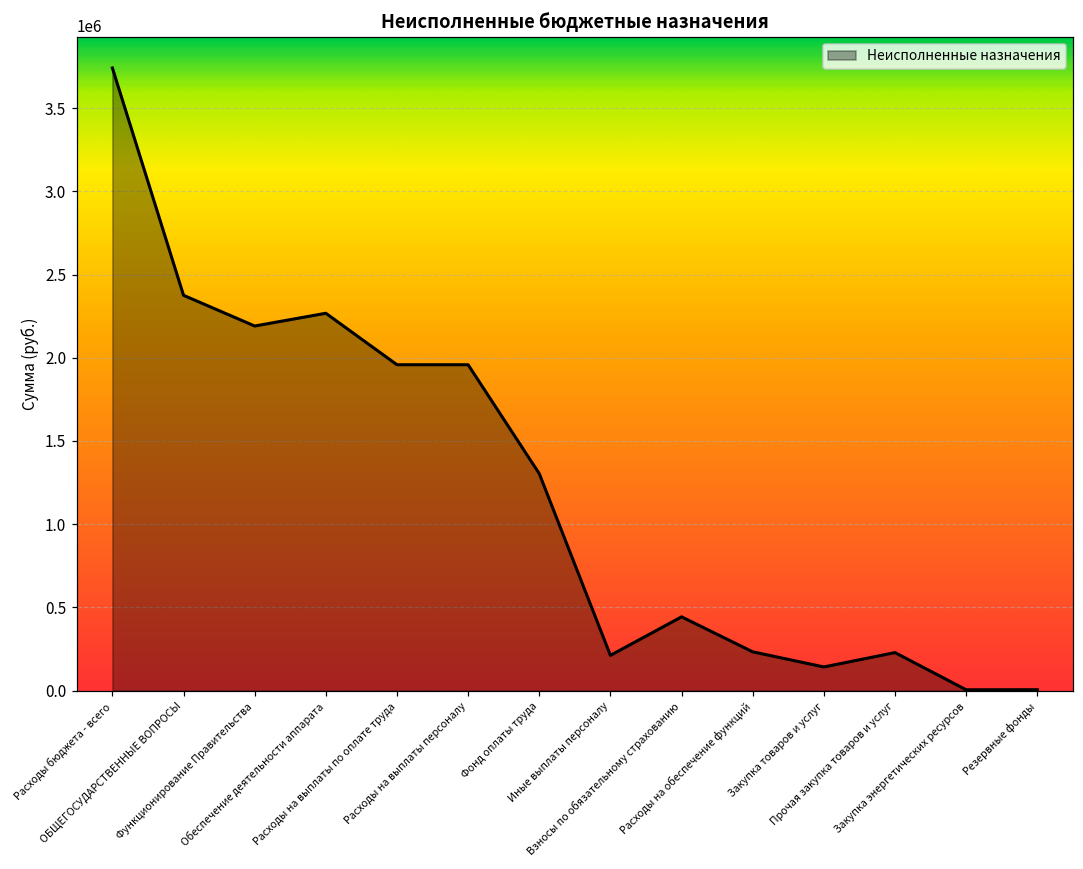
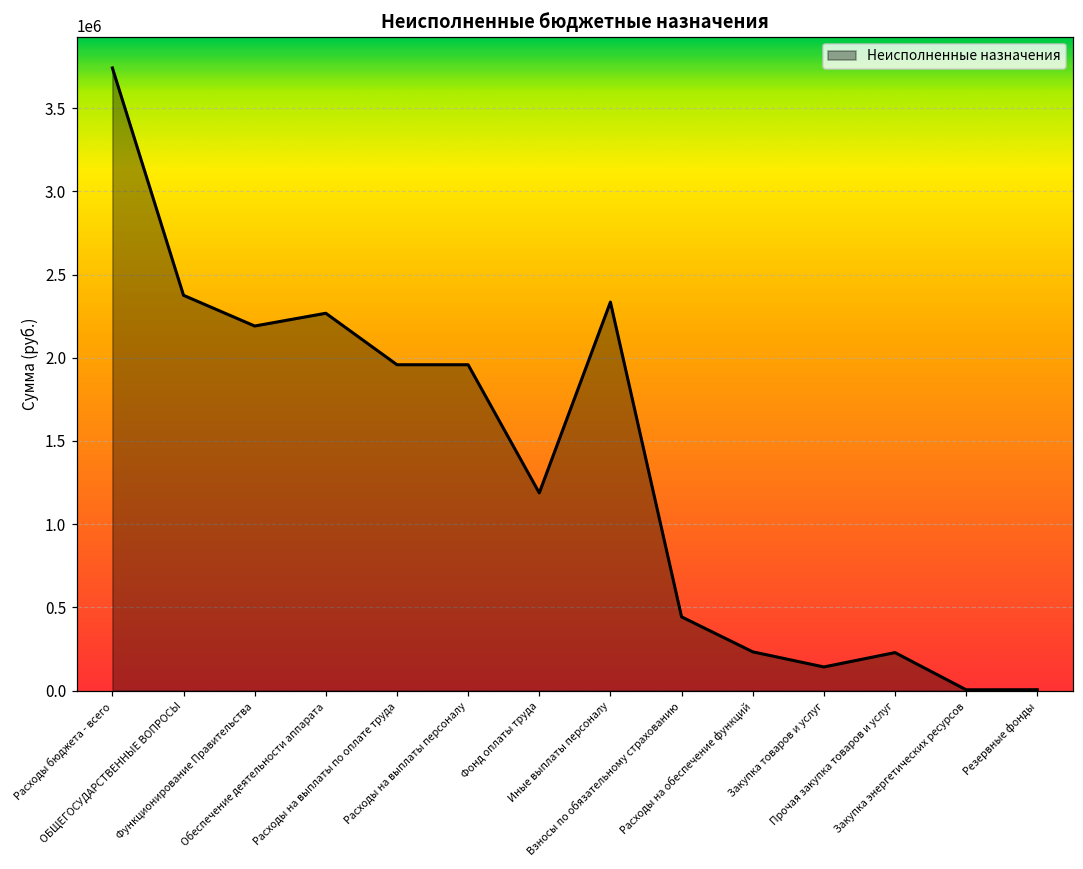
Фонд оплаты труда: 1300000 -> 1190000
Иные выплаты персоналу: 210000 -> 2330000
